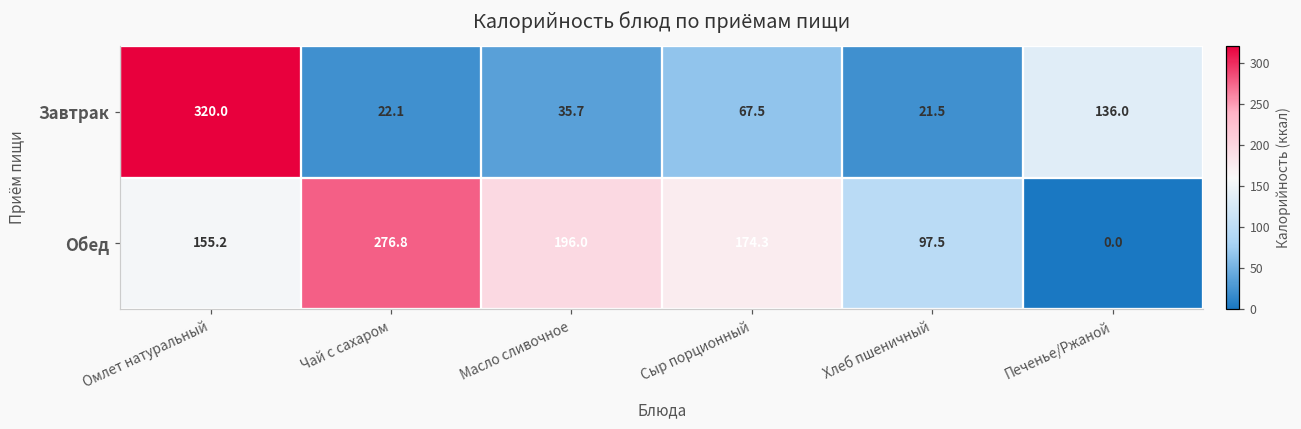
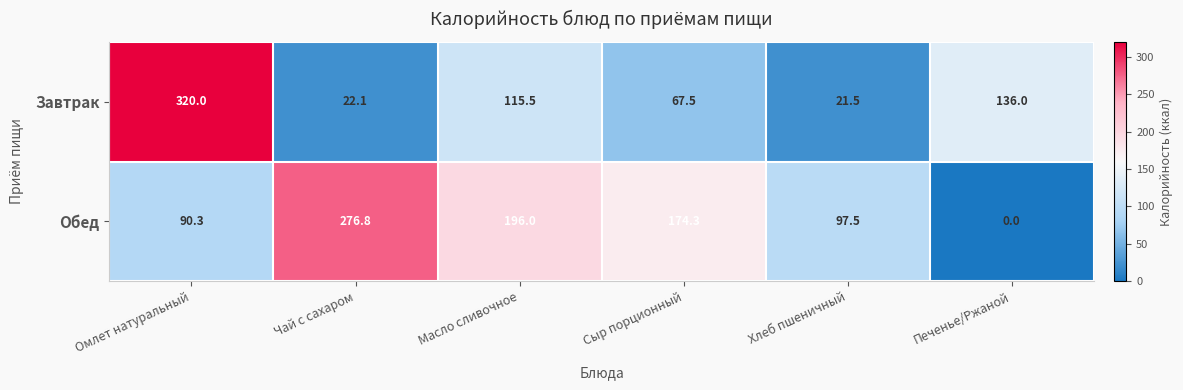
Завтрак, Масло сливочное: 35.7 -> 115.5
Обед, Омлет натуральный: 155.2 -> 90.3
